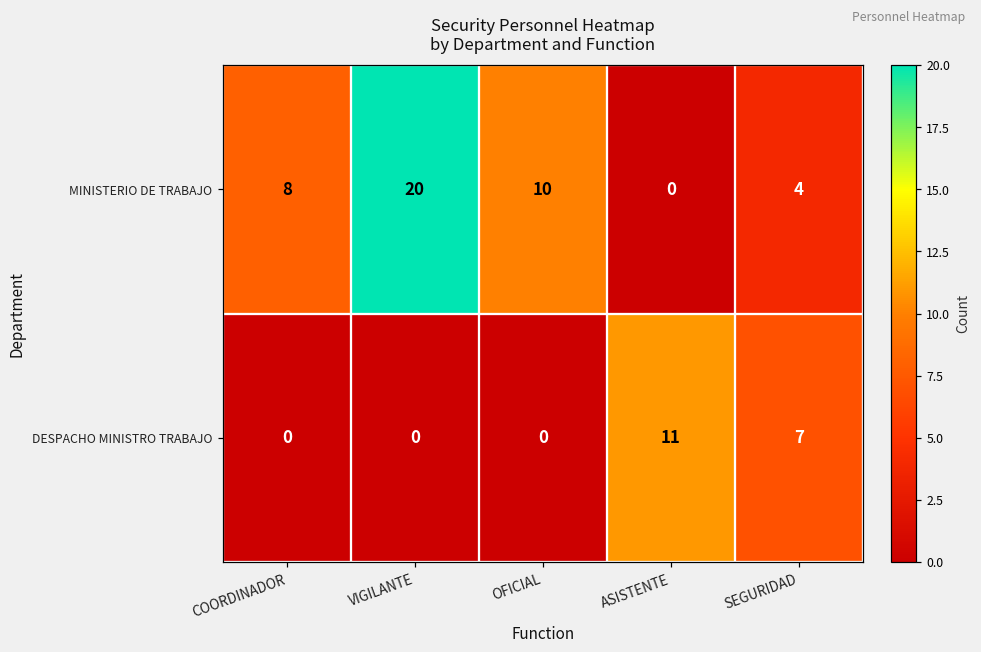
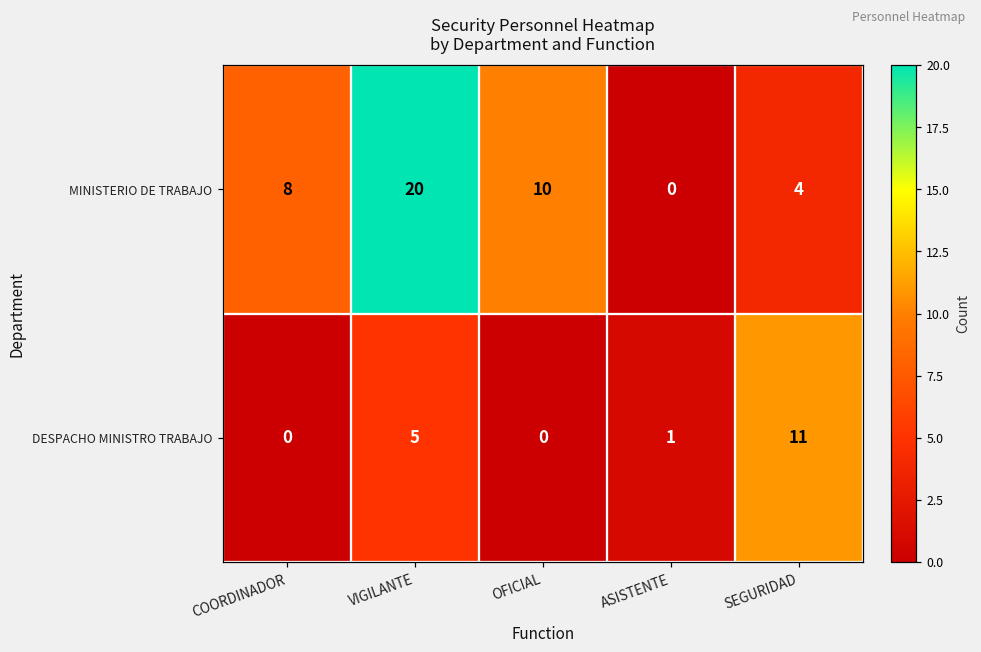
DESPACHO MINISTRO TRABAJO, VIGILANTE: 0 -> 5
DESPACHO MINISTRO TRABAJO, ASISTENTE: 11 -> 1
DESPACHO MINISTRO TRABAJO, SEGURIDAD: 7 -> 11
